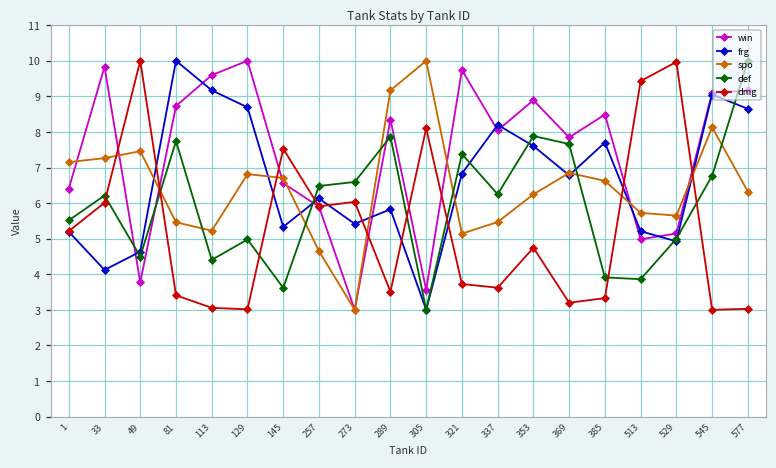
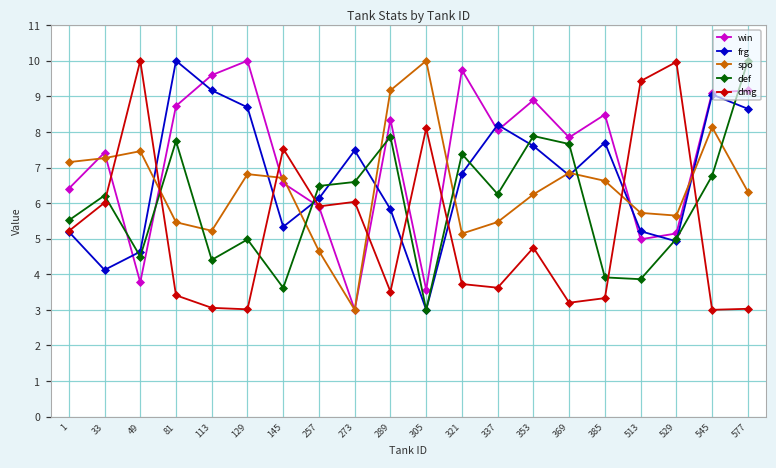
win, 33: 9.8 -> 7.4
frg, 273: 5.4 -> 7.5
